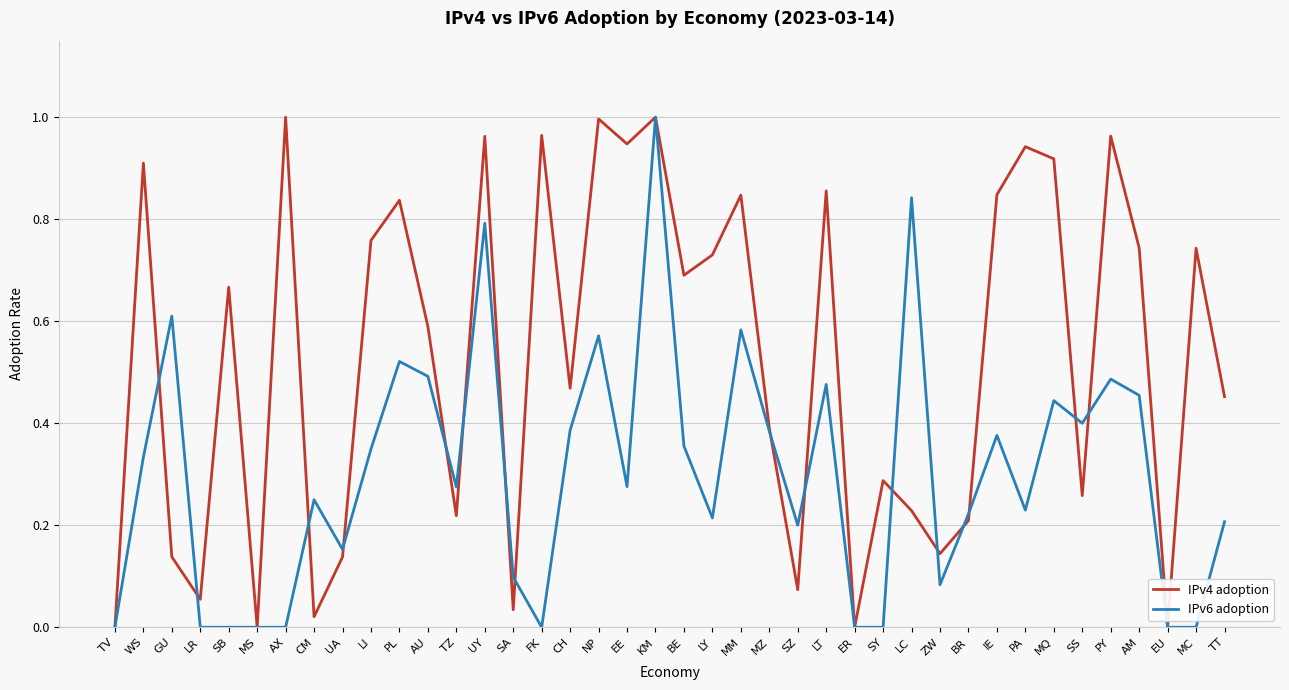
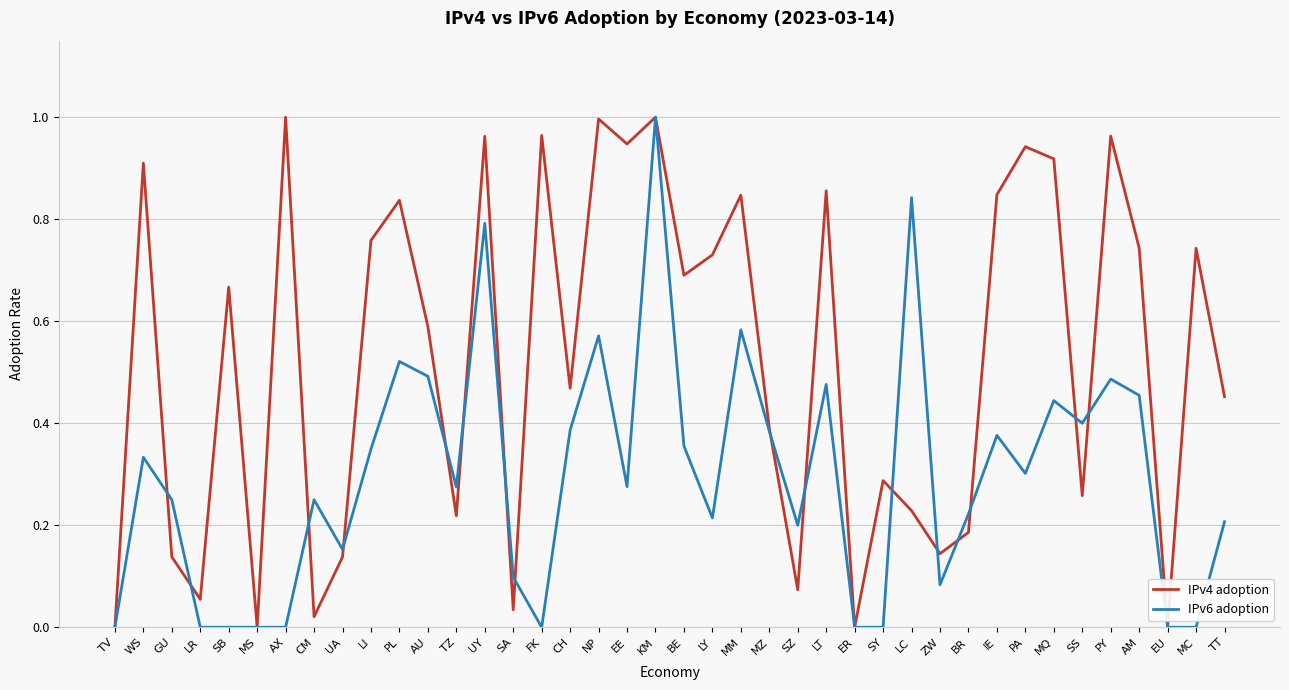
IPv6 adoption, GU: 0.61 -> 0.25
IPv4 adoption, BR: 0.21 -> 0.19
IPv6 adoption, PA: 0.23 -> 0.30
